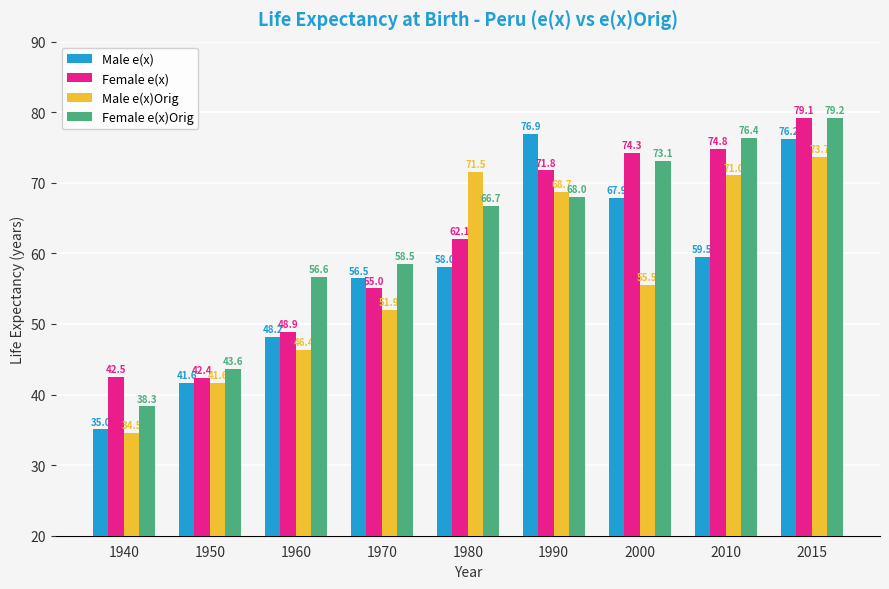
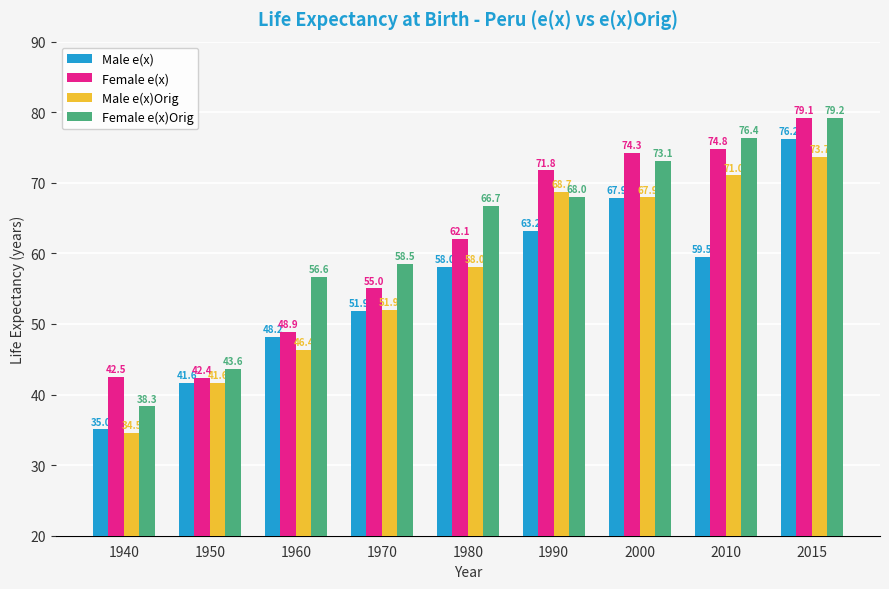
Male e(x), 1970: 56.5 -> 51.9
Male e(x)Orig, 1980: 71.5 -> 58.0
Male e(x), 1990: 76.9 -> 63.2
Male e(x)Orig, 2000: 55.5 -> 67.9
